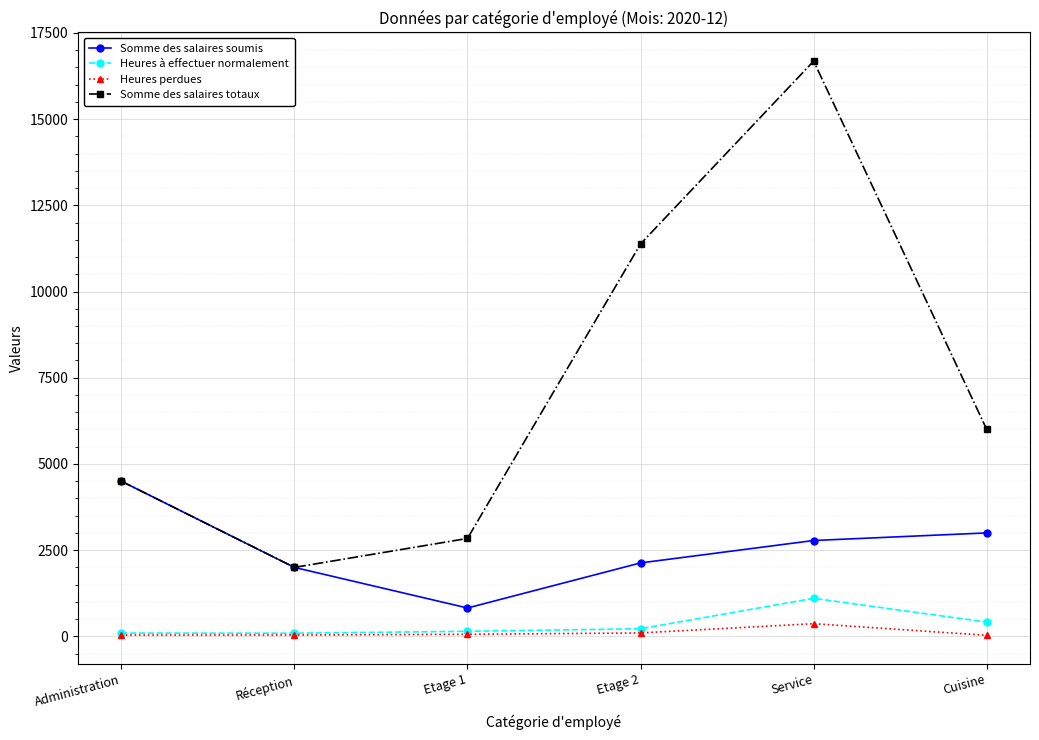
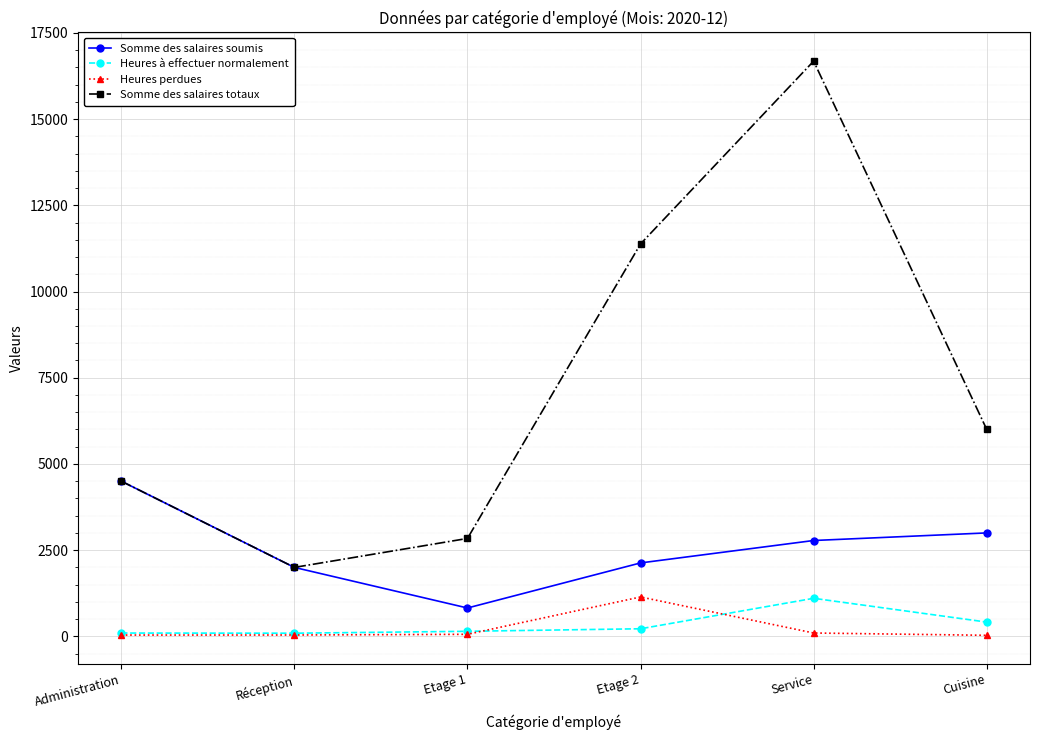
Heures perdues, Etage 2: 100 -> 1100
Heures perdues, Service: 400 -> 100
